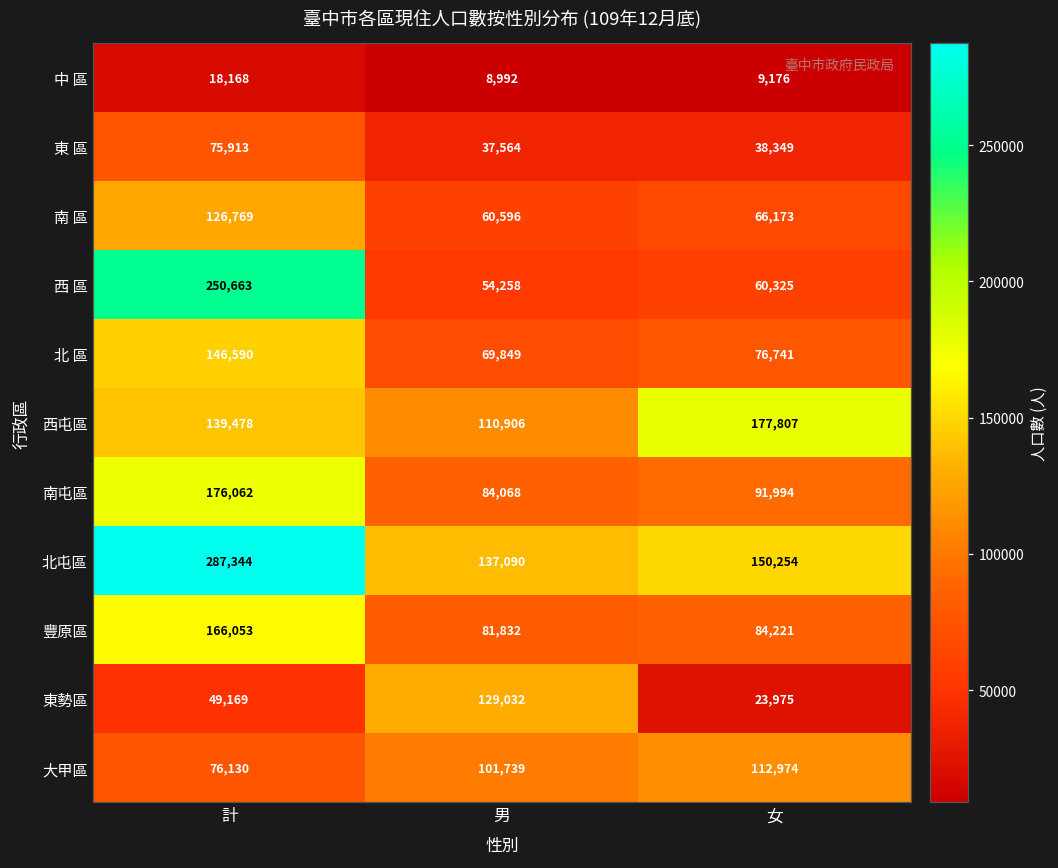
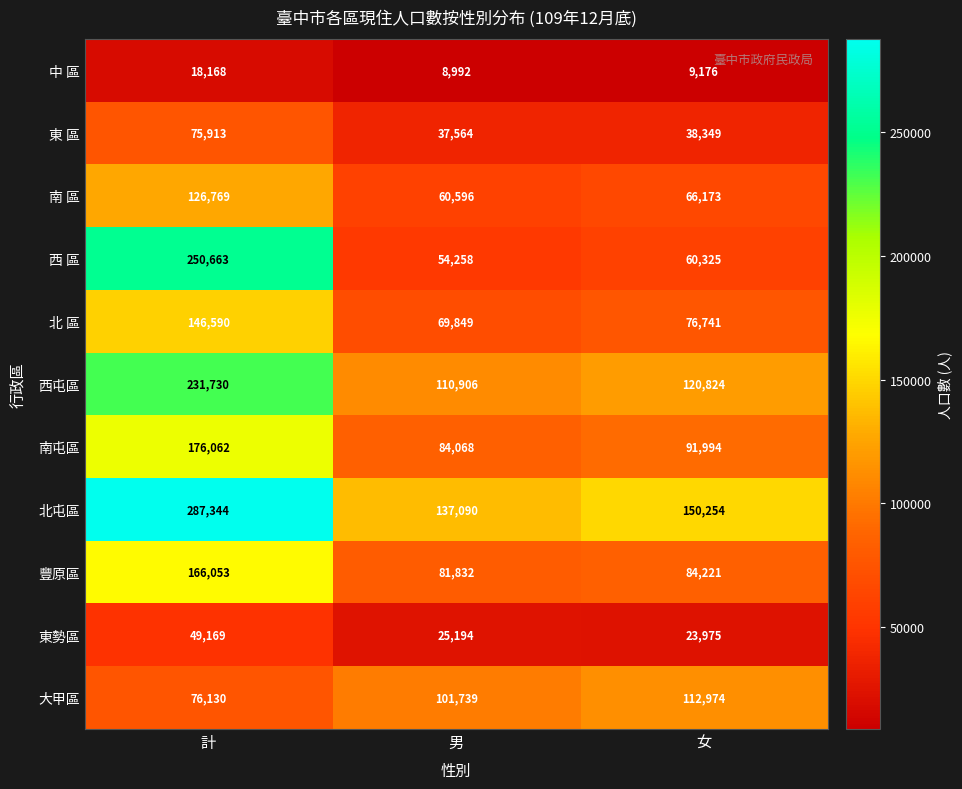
西屯區, 計: 139,478 -> 231,730
西屯區, 女: 177,807 -> 120,824
東勢區, 男: 129,032 -> 25,194
